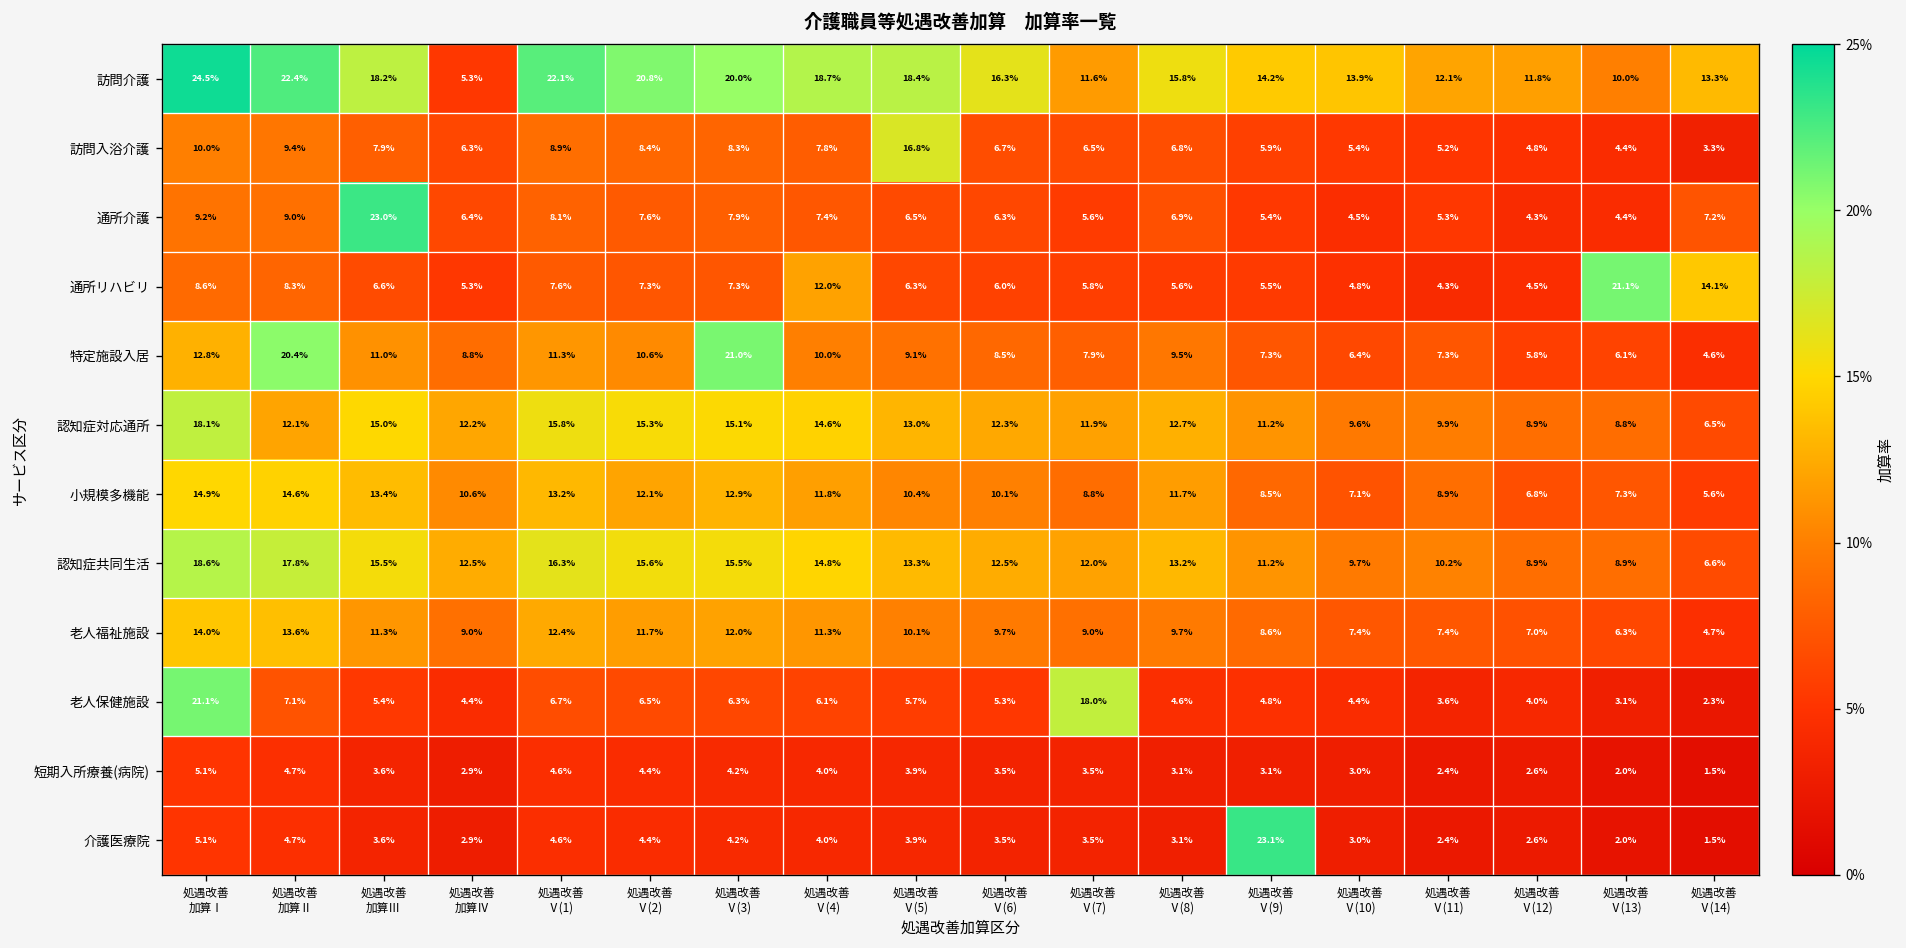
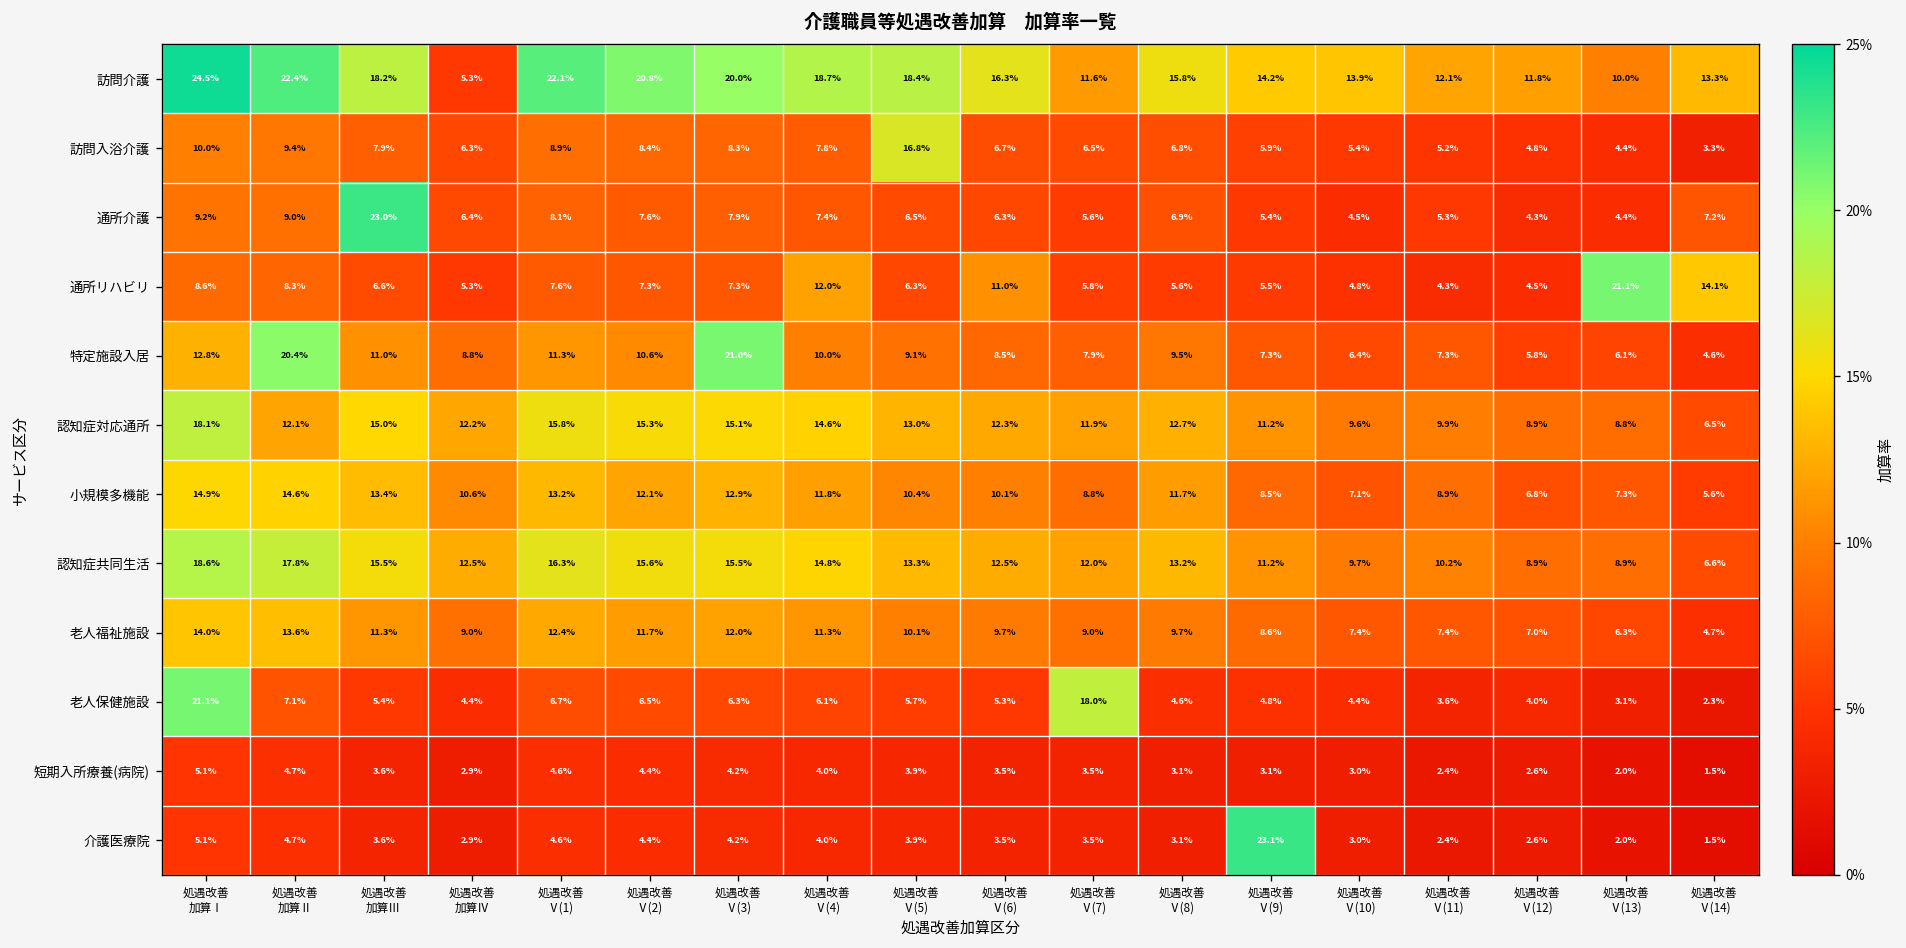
通所リハビリ, 処遇改善 Ⅴ(6): 6.0% -> 11.0%
